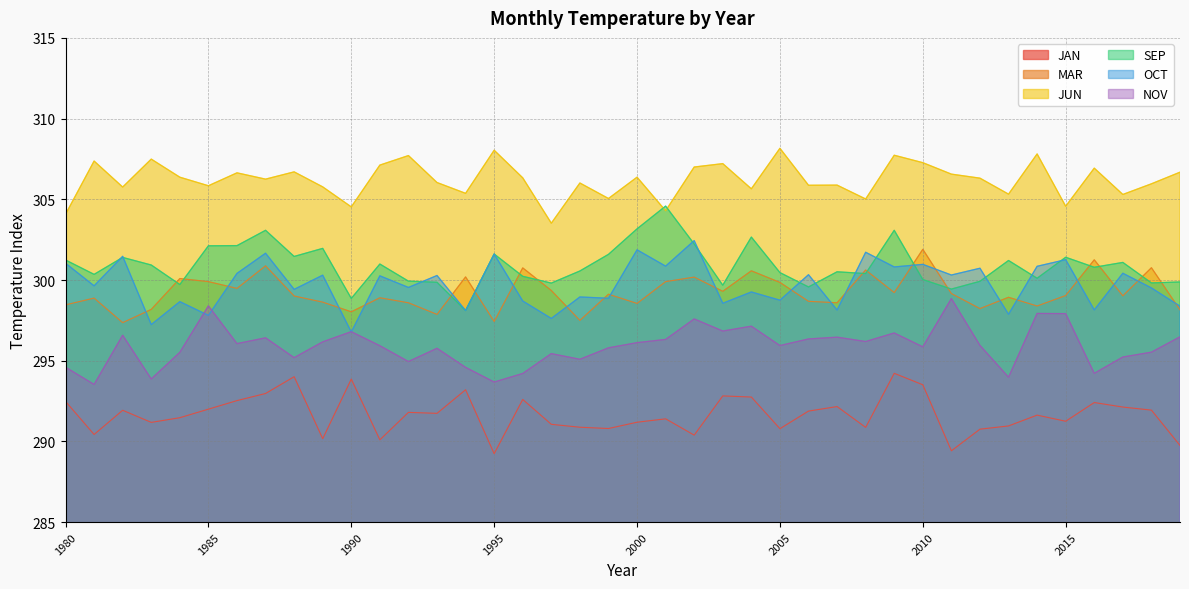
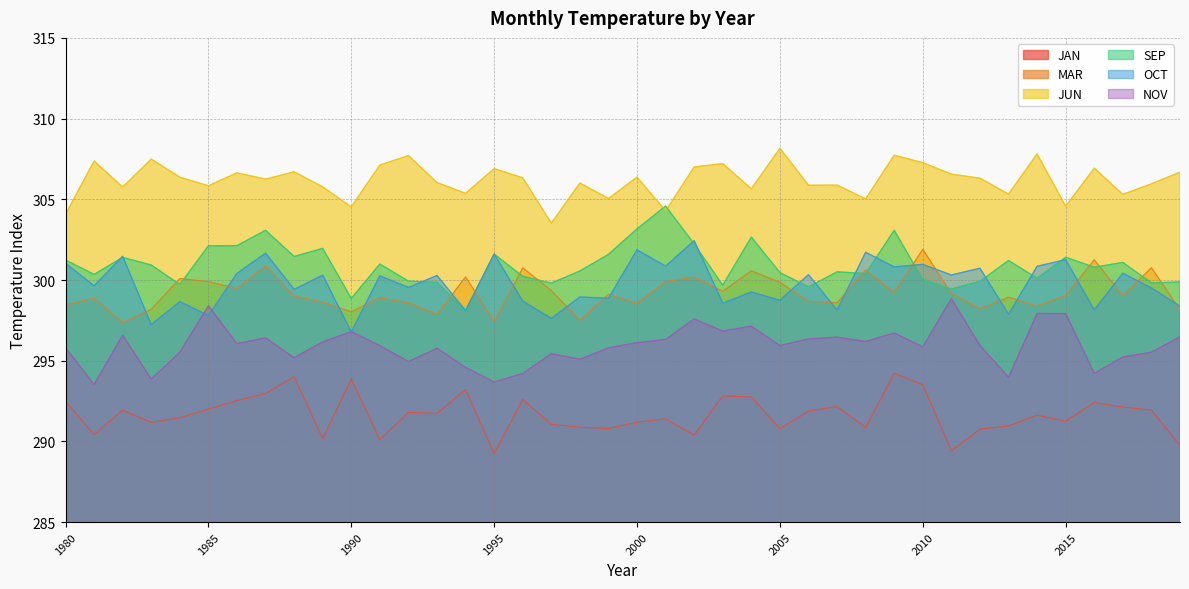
NOV, 1980: 294.6 -> 295.8
JUN, 1995: 308.0 -> 306.9
